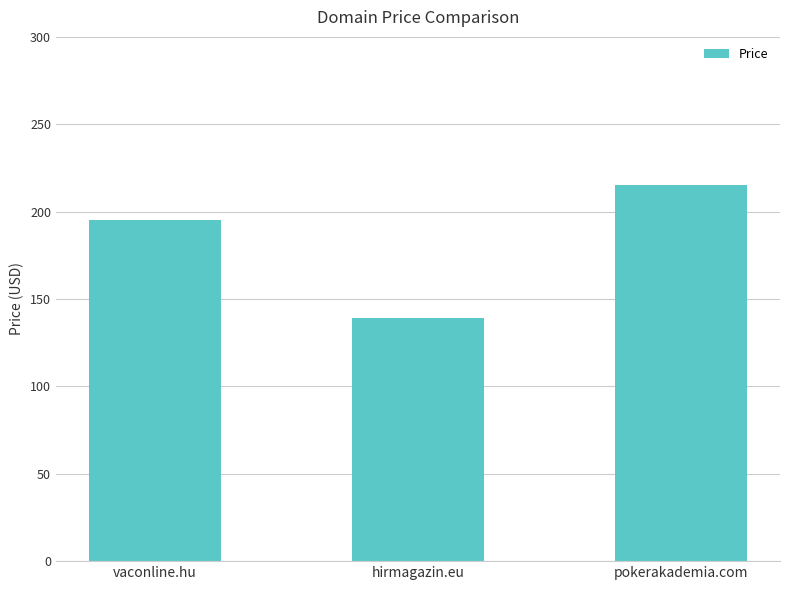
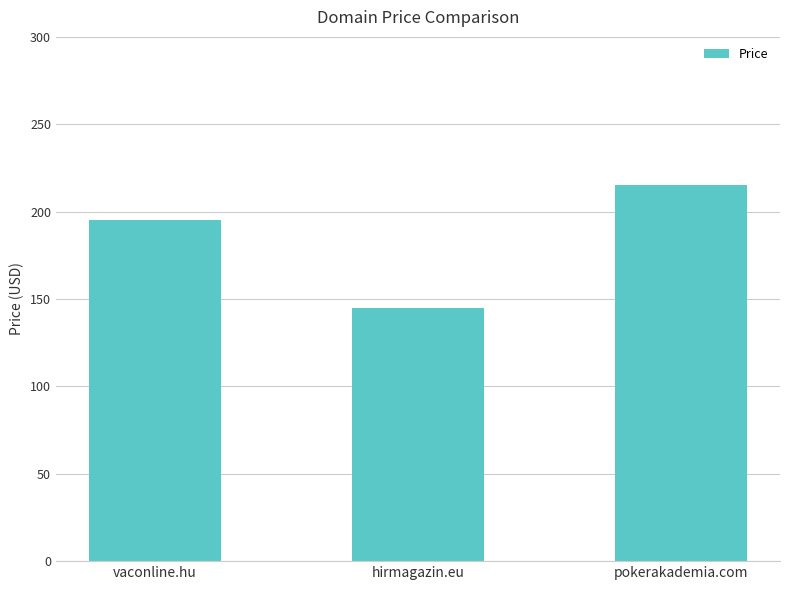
hirmagazin.eu: 139 -> 145
